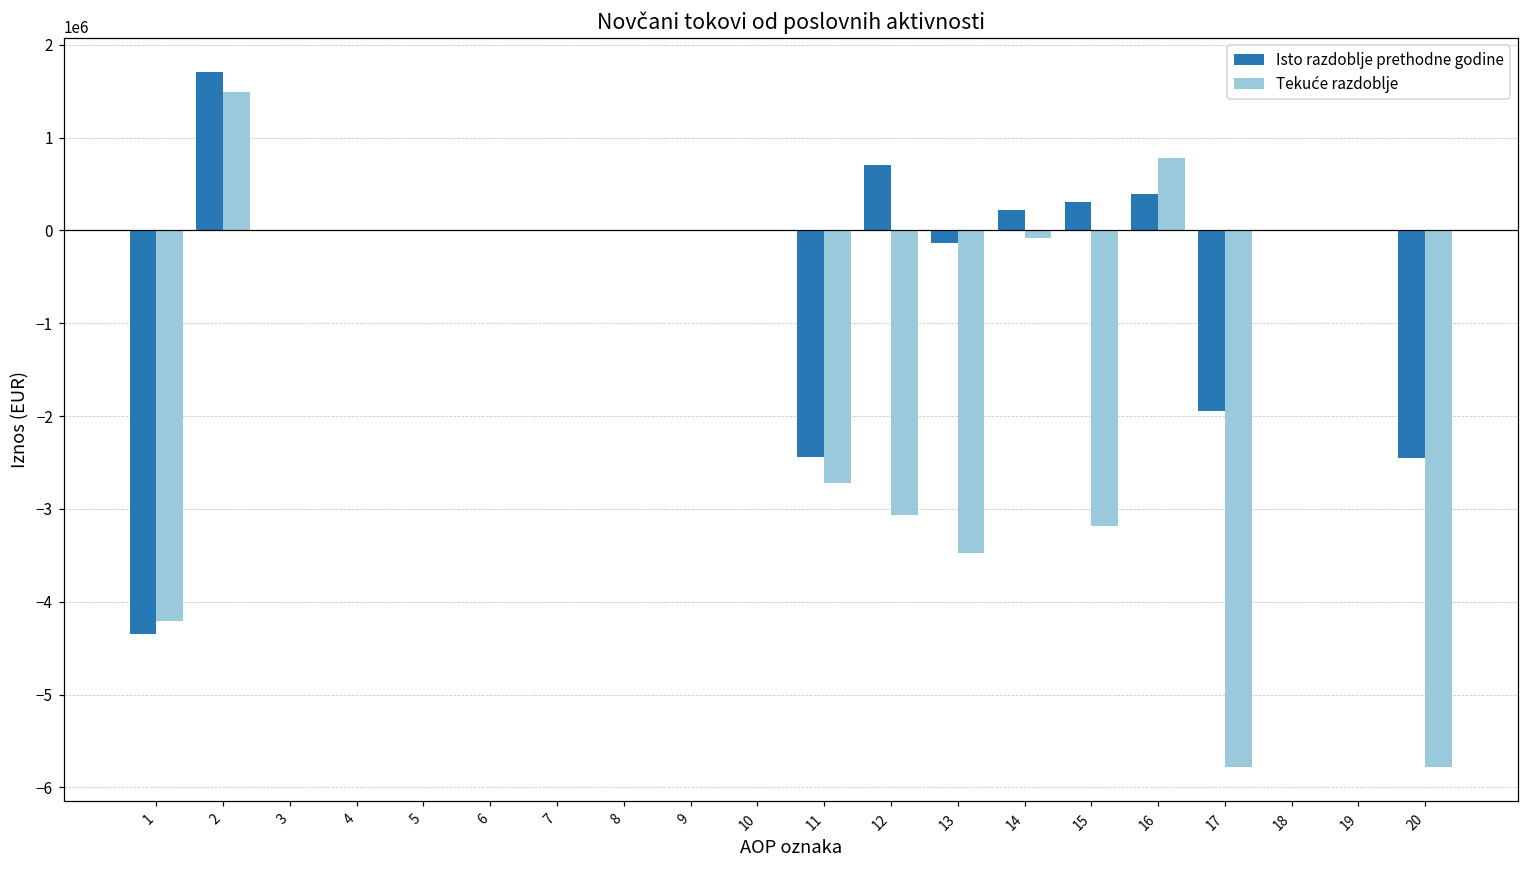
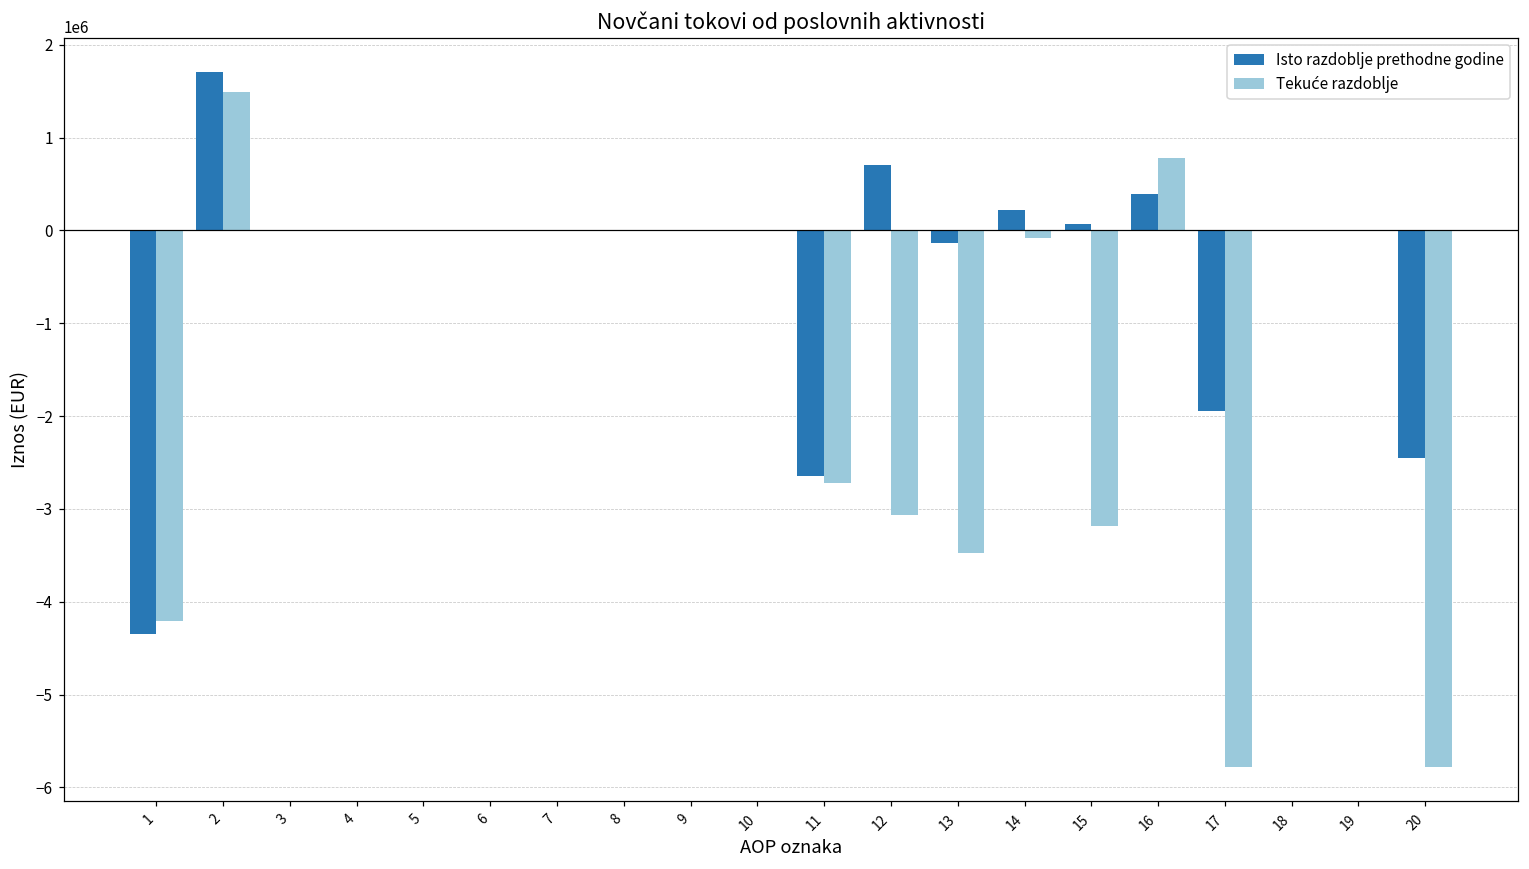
Isto razdoblje prethodne godine, 11: -2400000 -> -2600000
Isto razdoblje prethodne godine, 15: 300000 -> 100000
